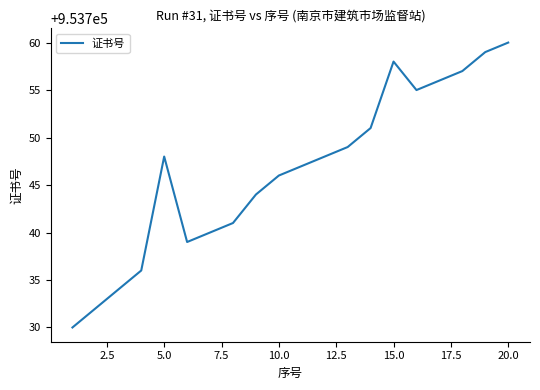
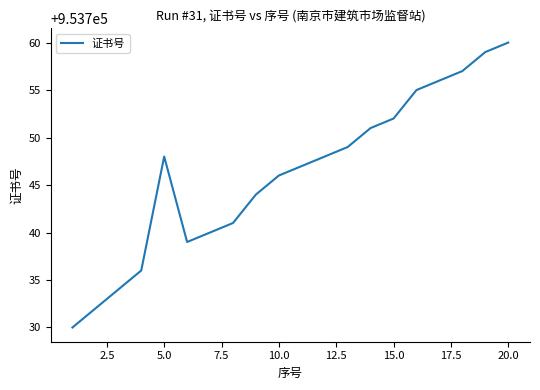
15.0: 953758 -> 953752
